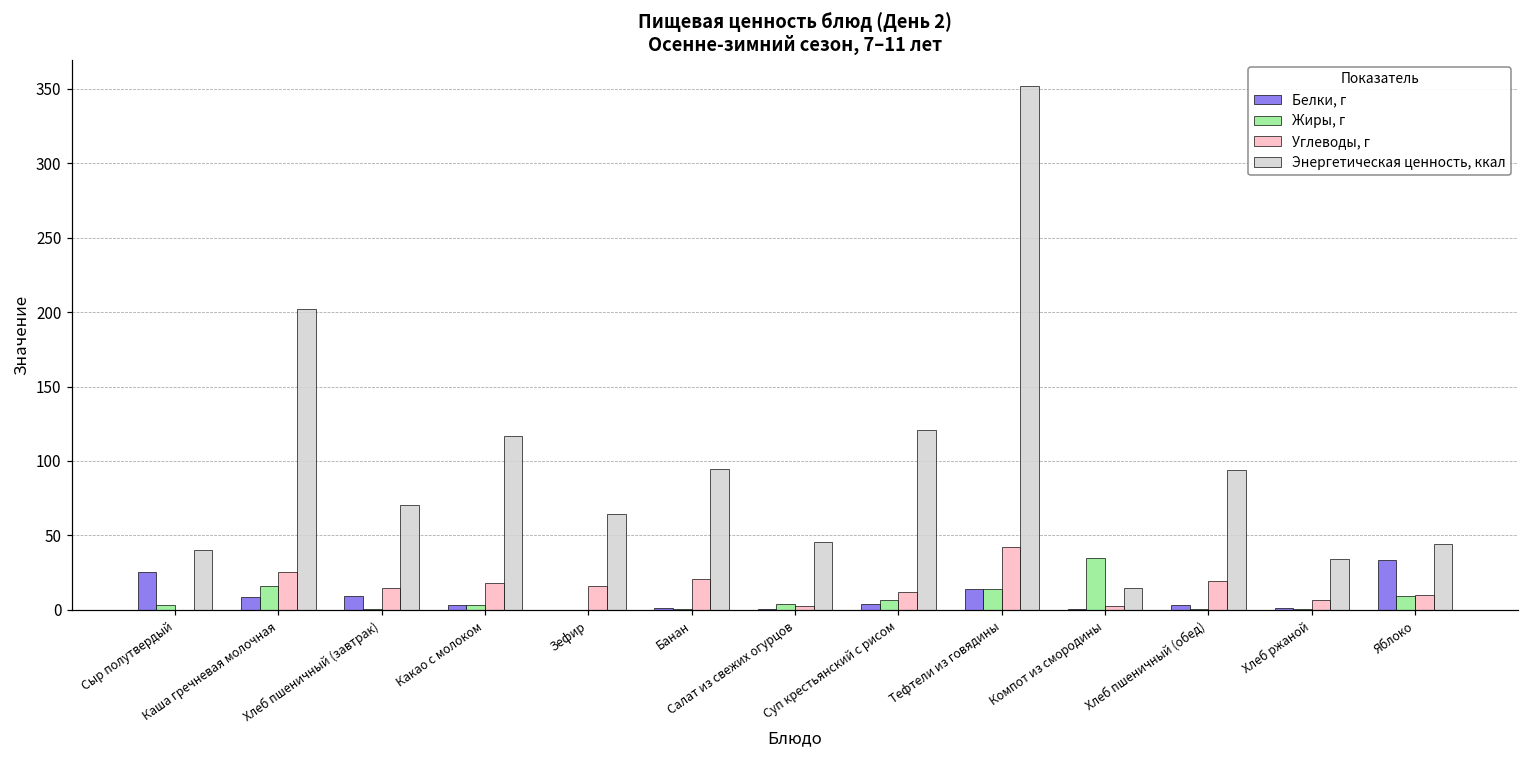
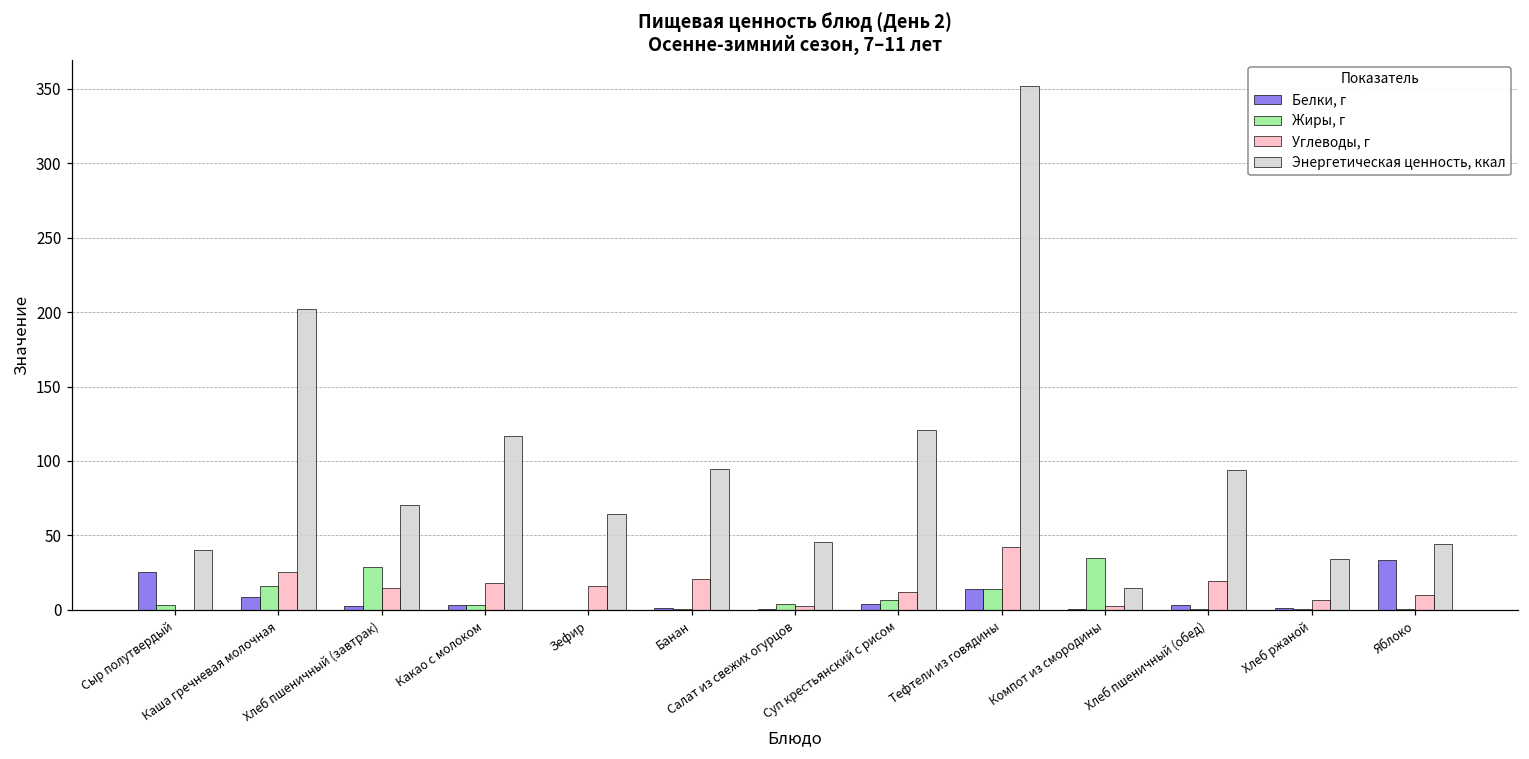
Белки, г, Хлеб пшеничный (завтрак): 9 -> 2
Жиры, г, Хлеб пшеничный (завтрак): 0 -> 29
Жиры, г, Яблоко: 9 -> 0
